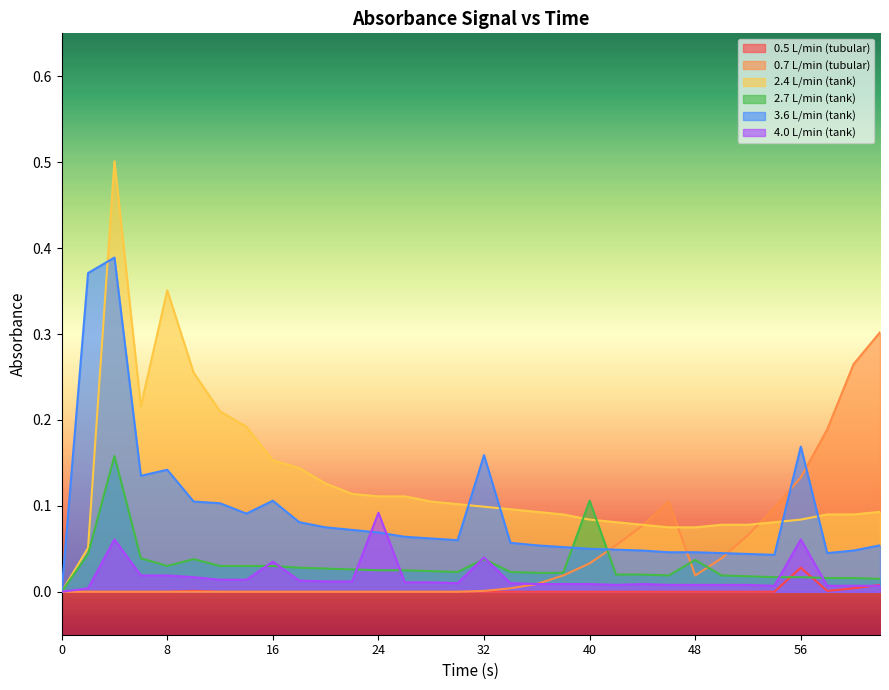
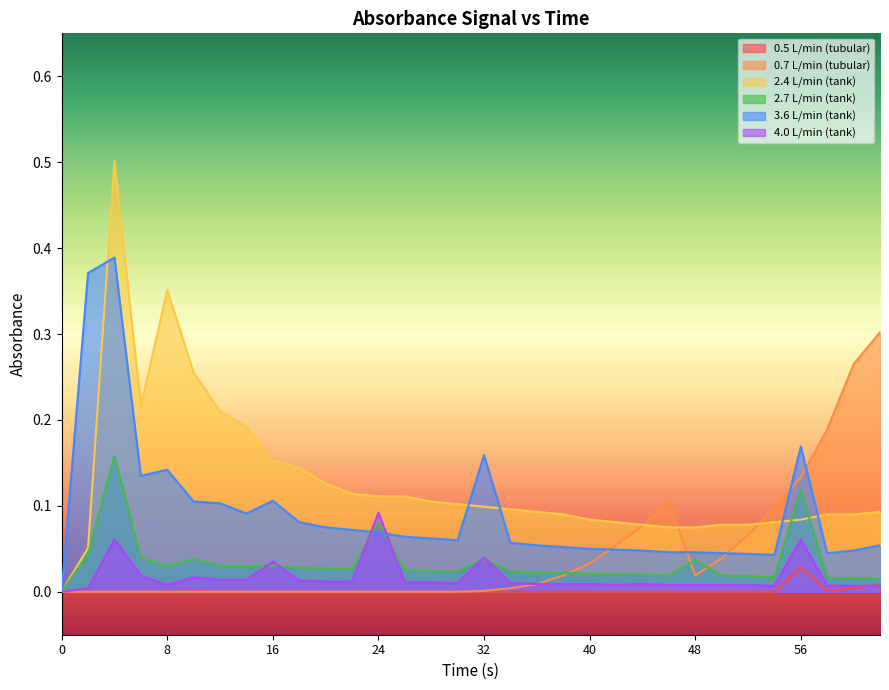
4.0 L/min (tank), 8: 0.02 -> 0.01
2.7 L/min (tank), 24: 0.03 -> 0.08
2.7 L/min (tank), 40: 0.11 -> 0.02
2.7 L/min (tank), 56: 0.02 -> 0.12
